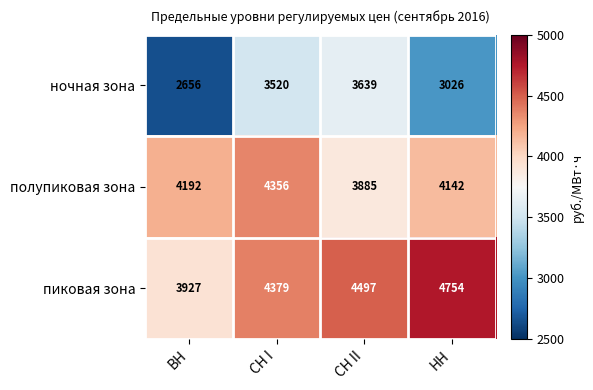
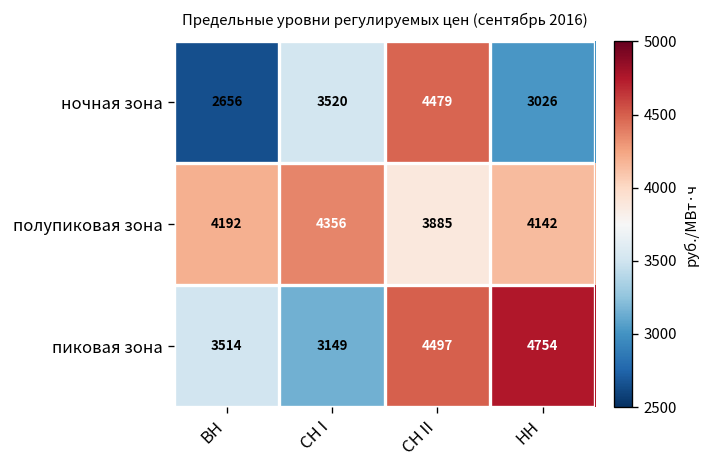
ночная зона, СН II: 3639 -> 4479
пиковая зона, ВН: 3927 -> 3514
пиковая зона, СН I: 4379 -> 3149
